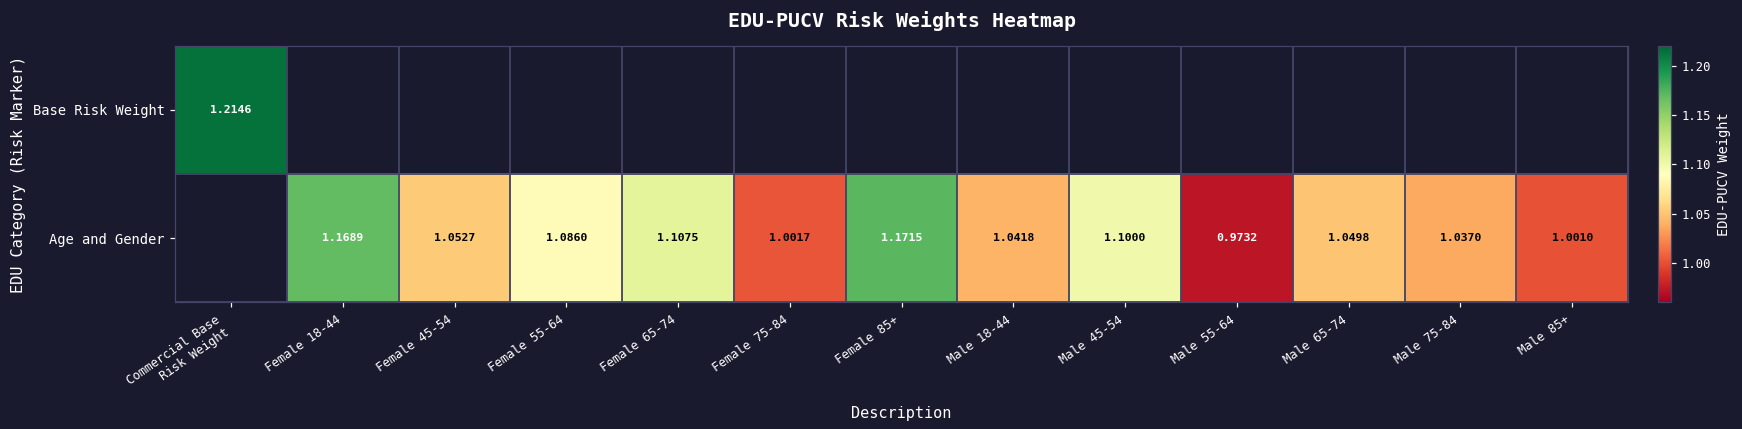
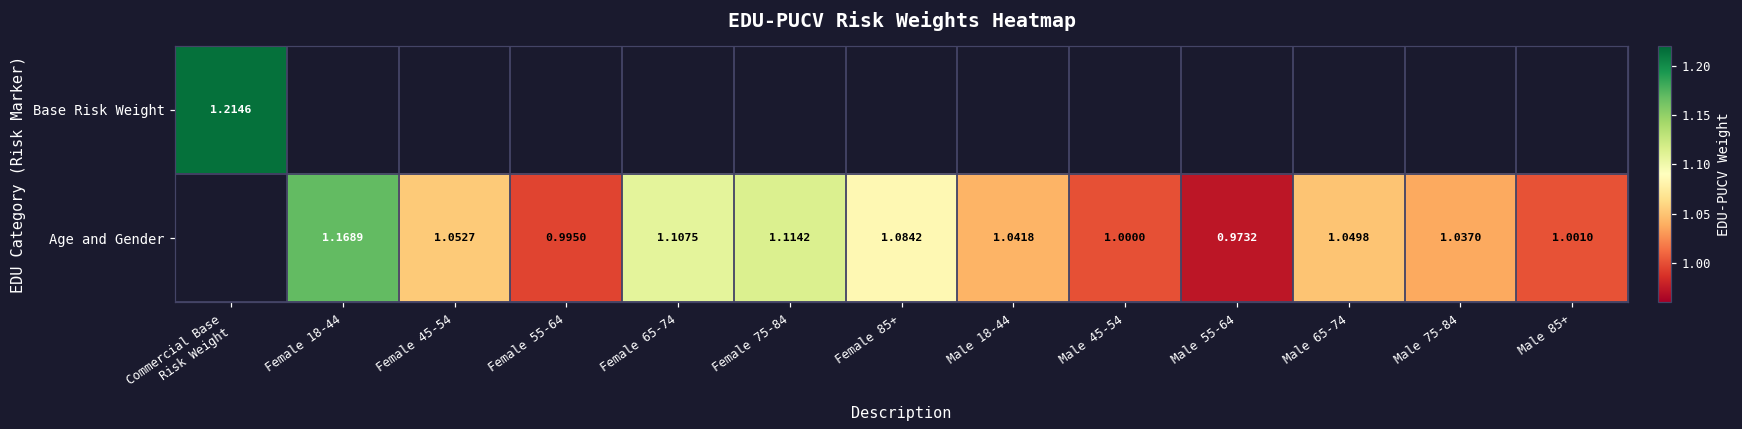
Age and Gender, Female 55-64: 1.0860 -> 0.9950
Age and Gender, Female 75-84: 1.0017 -> 1.1142
Age and Gender, Female 85+: 1.1715 -> 1.0842
Age and Gender, Male 45-54: 1.1000 -> 1.0000
